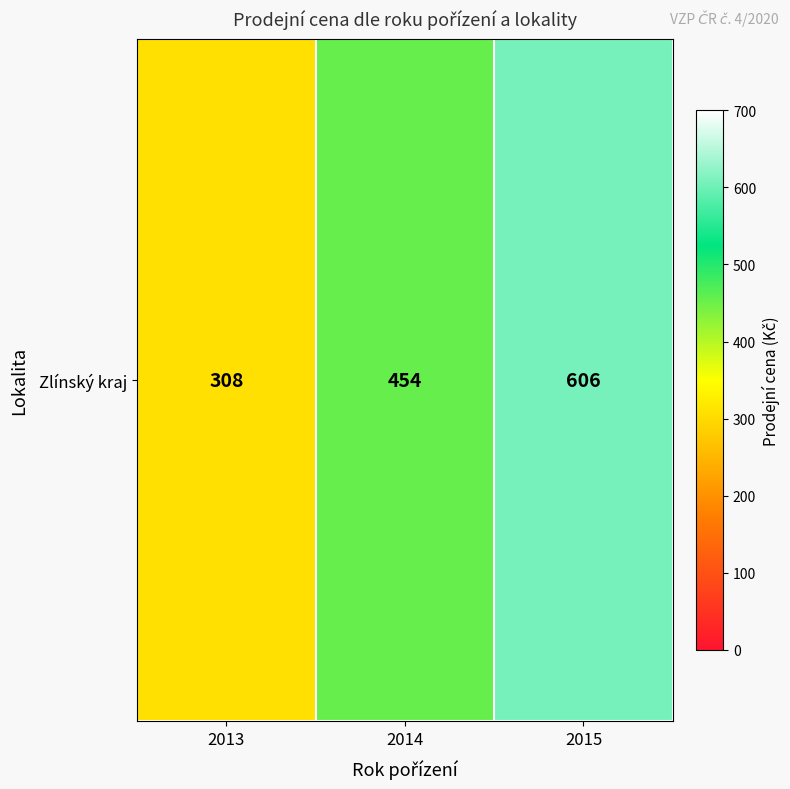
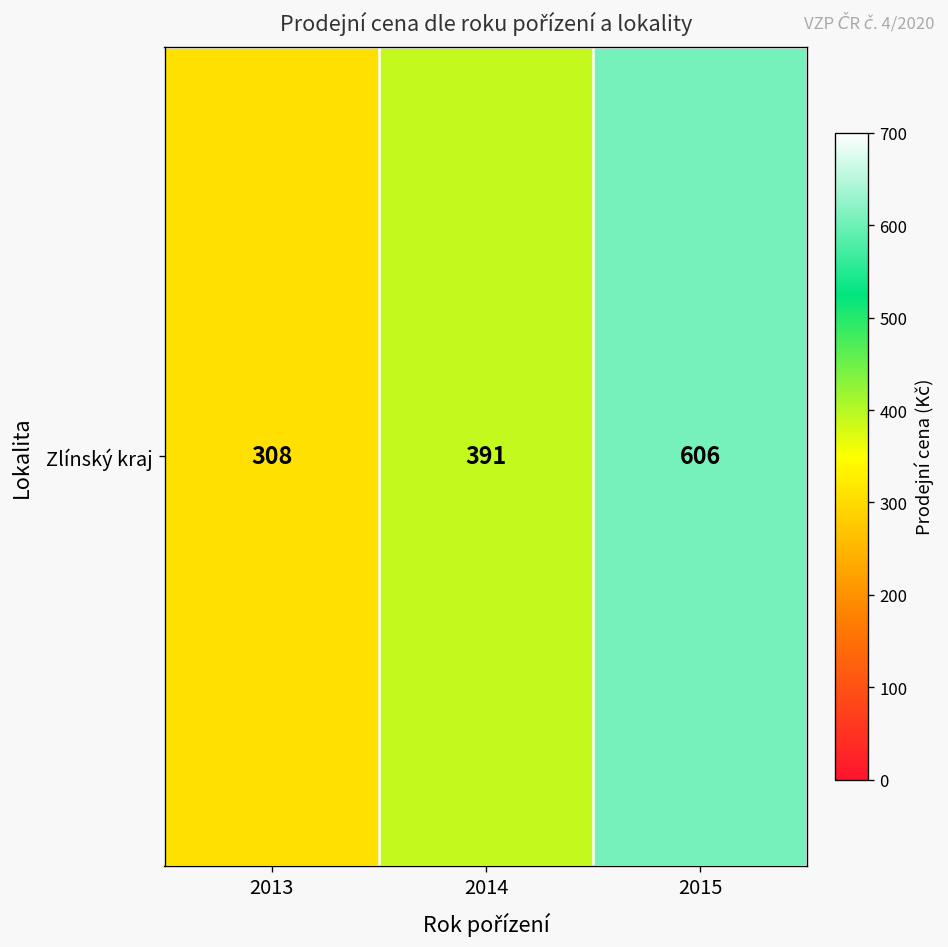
Zlínský kraj, 2014: 454 -> 391
